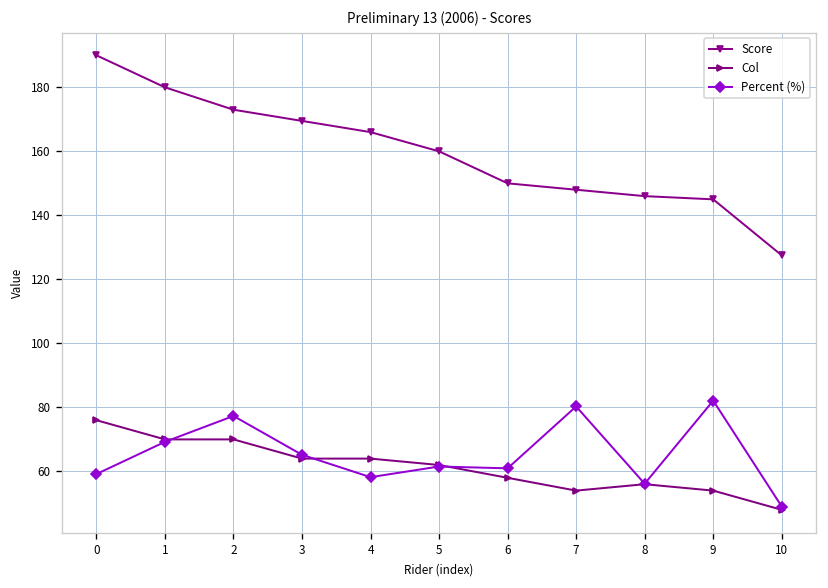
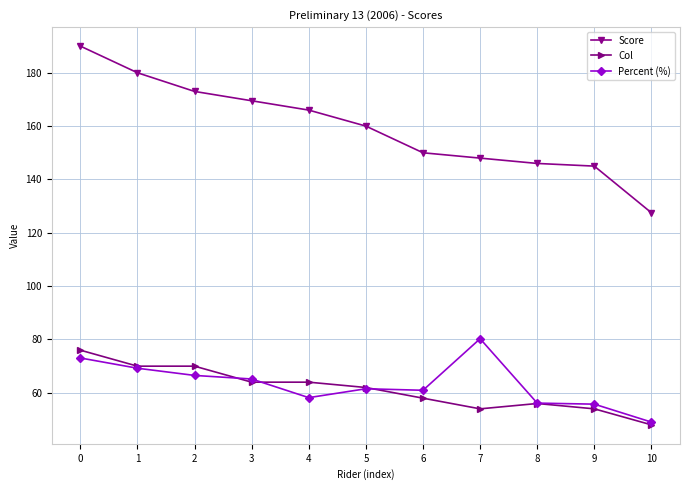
Percent (%), 0: 59 -> 73
Percent (%), 2: 77 -> 67
Percent (%), 9: 82 -> 56
